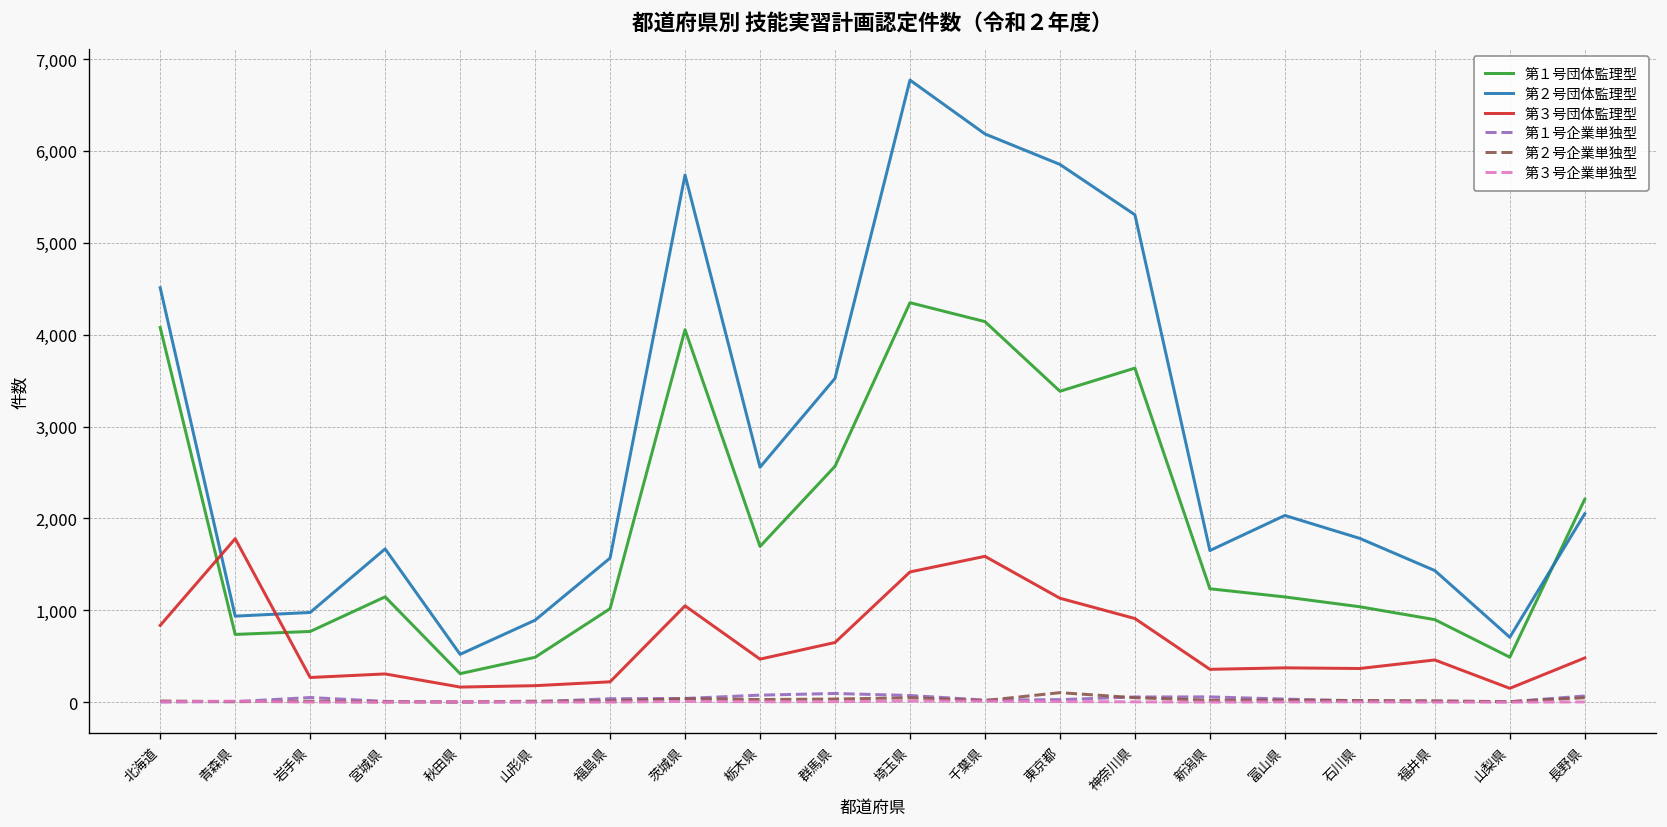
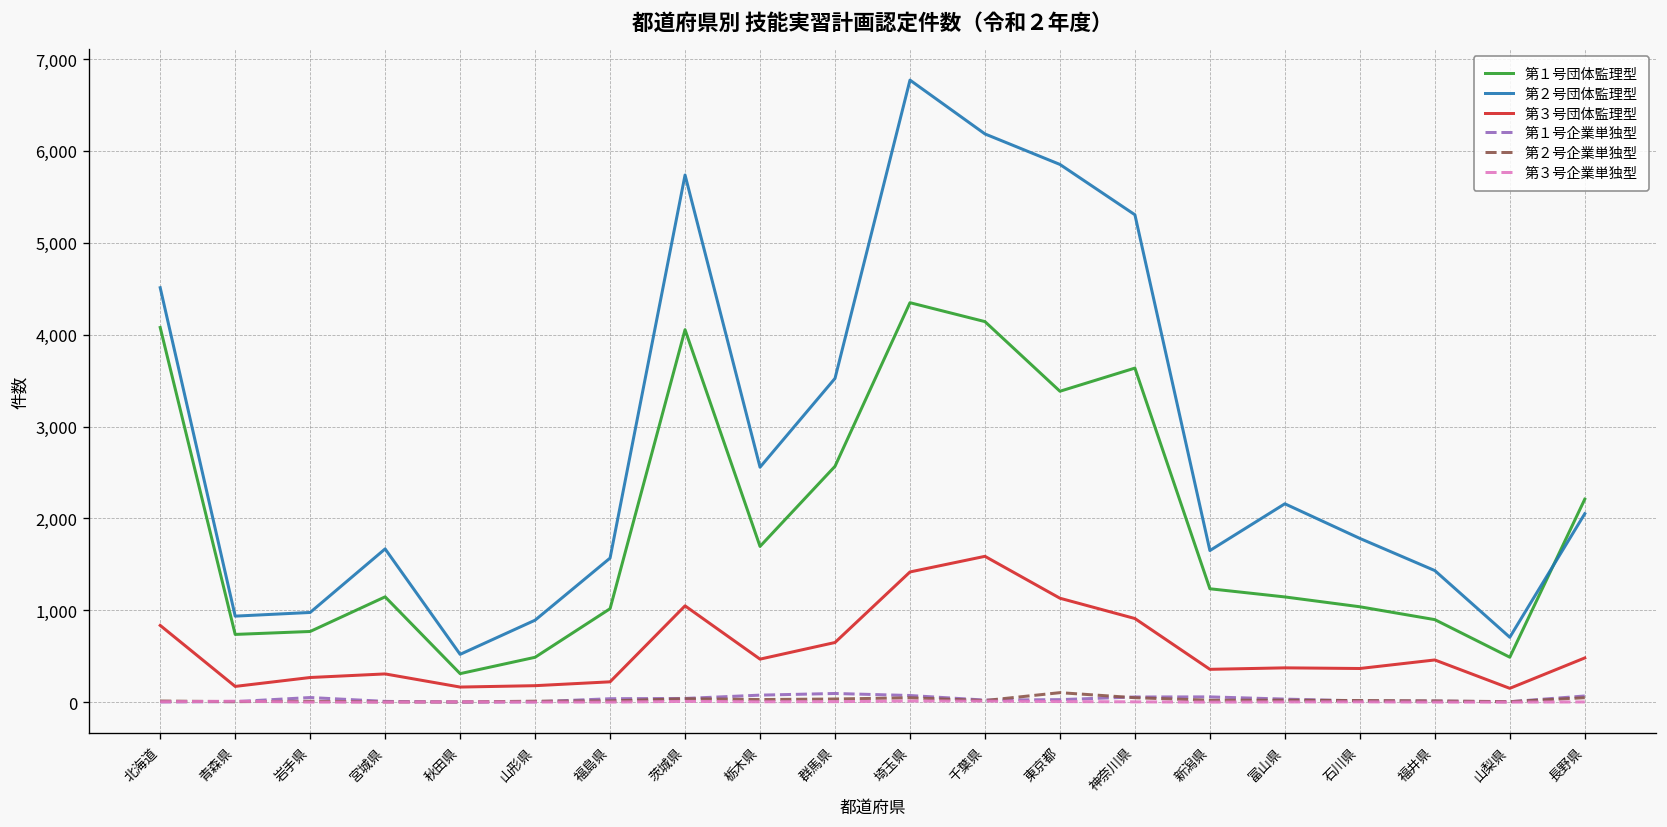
第３号団体監理型, 青森県: 1,800 -> 200
第２号団体監理型, 富山県: 2,000 -> 2,200
